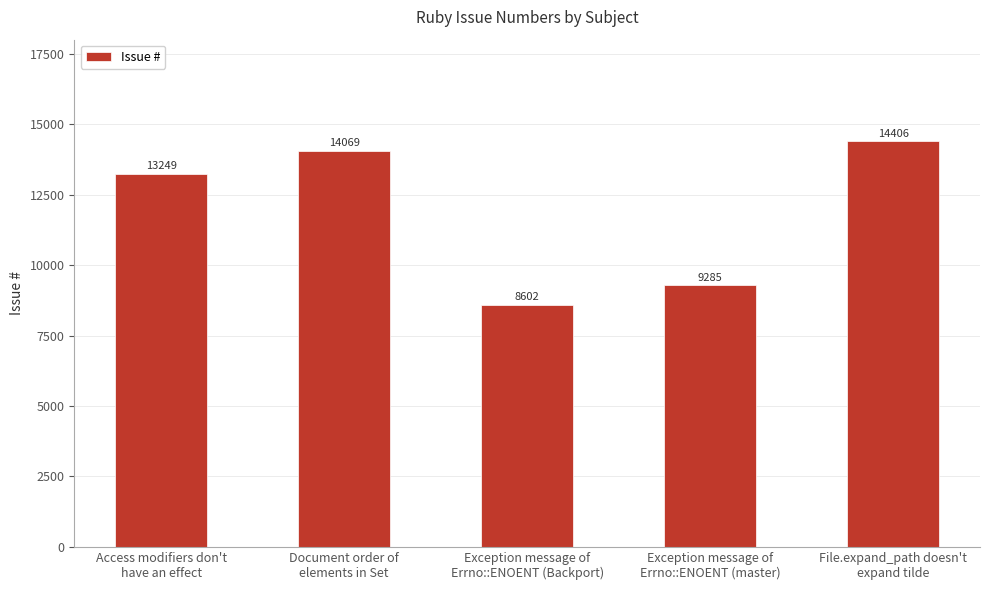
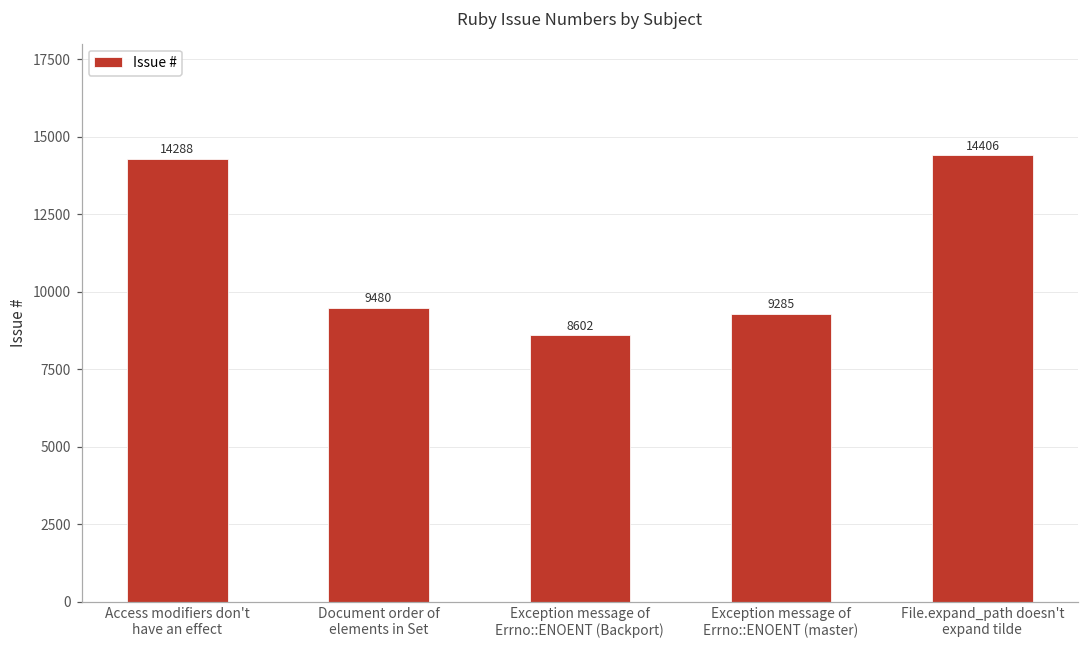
Access modifiers don't have an effect: 13249 -> 14288
Document order of elements in Set: 14069 -> 9480
